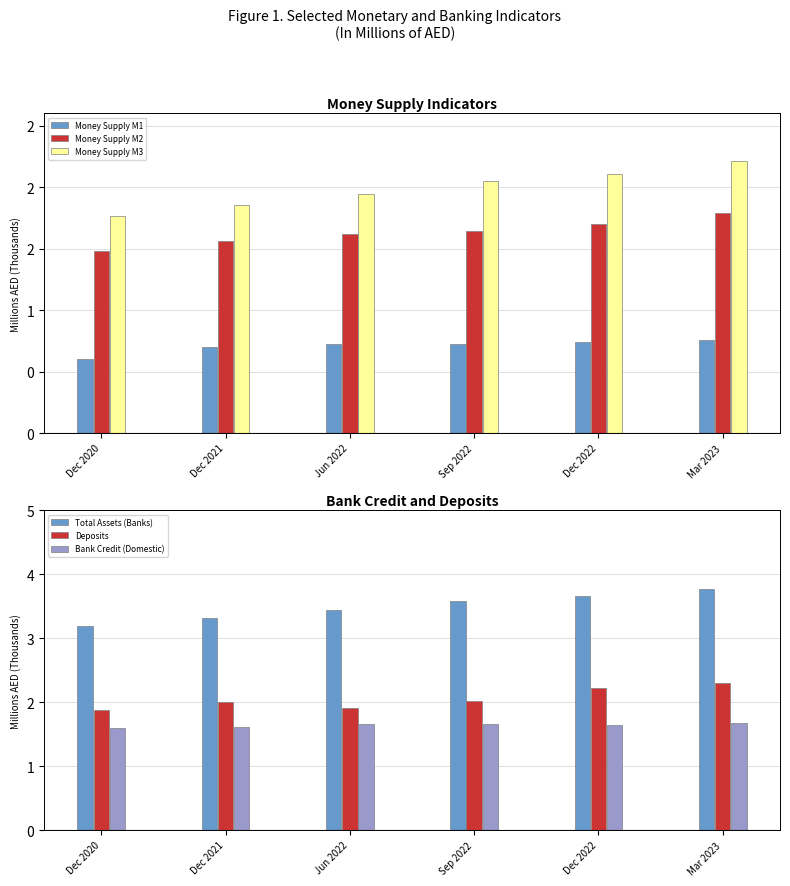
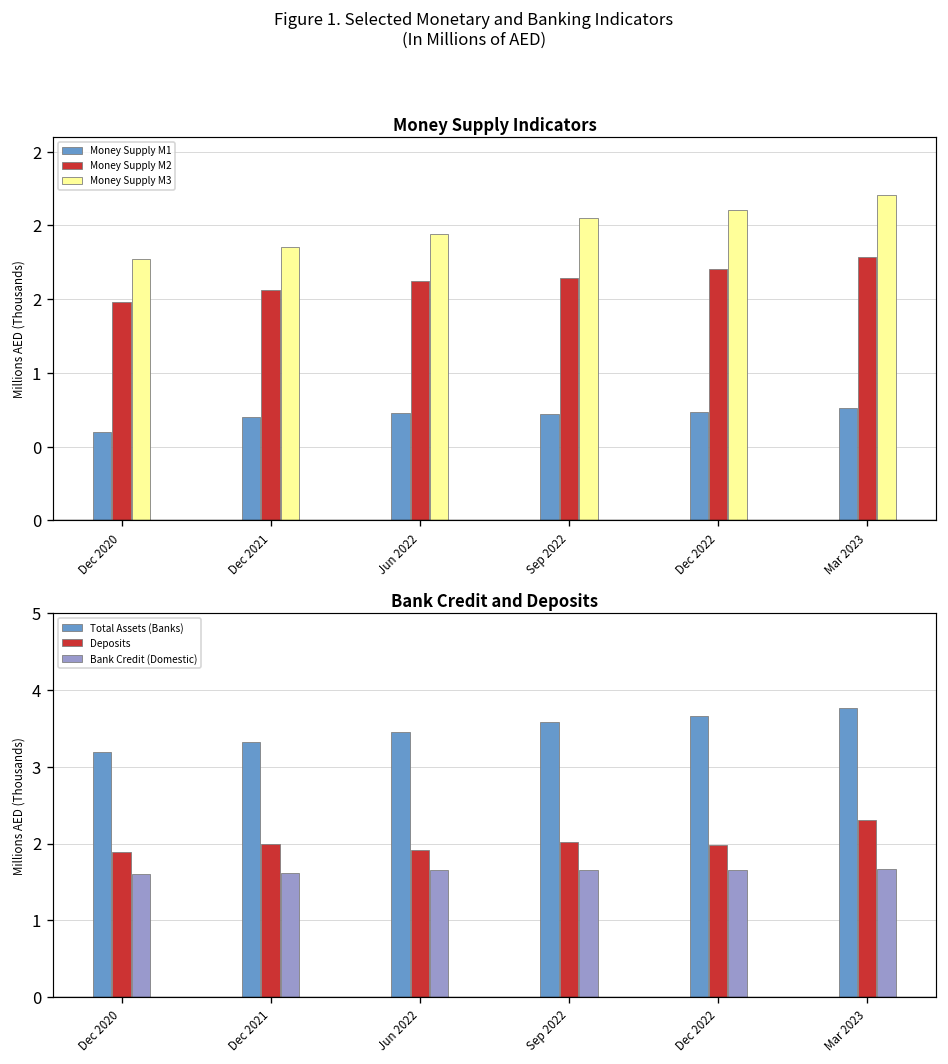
Bank Credit and Deposits, Deposits, Dec 2022: 2.2 -> 2.0
